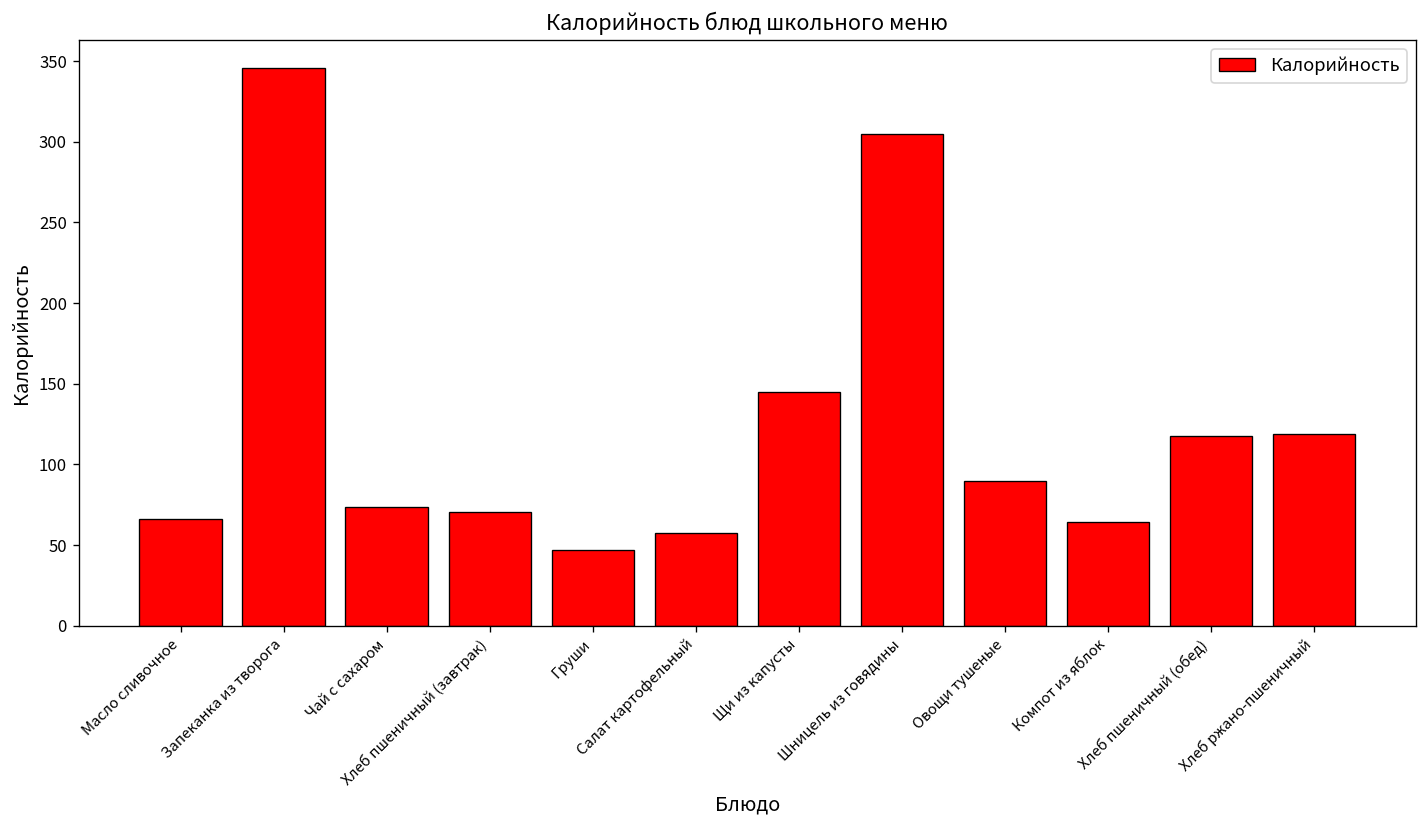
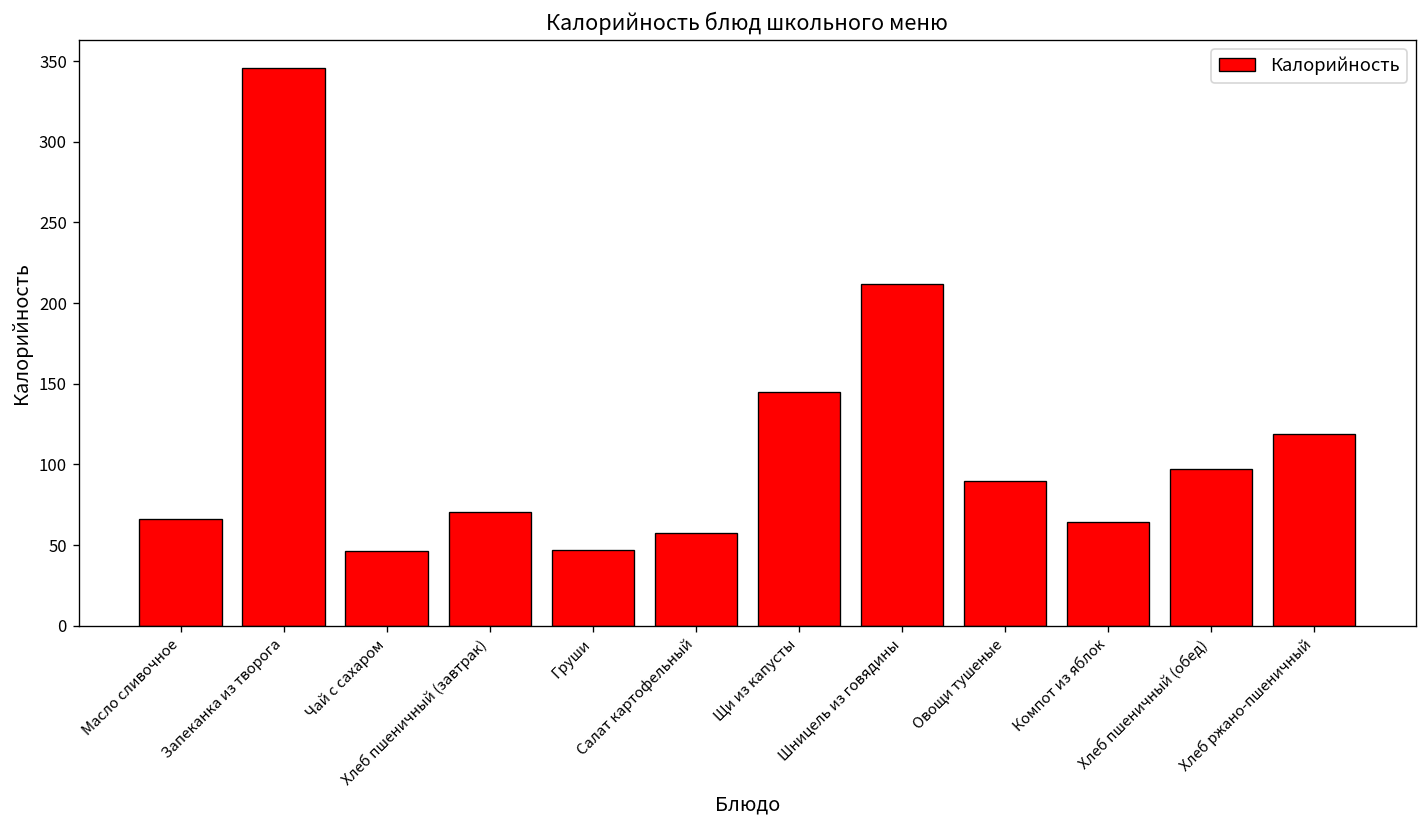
Чай с сахаром: 73 -> 46
Шницель из говядины: 305 -> 212
Хлеб пшеничный (обед): 118 -> 97
